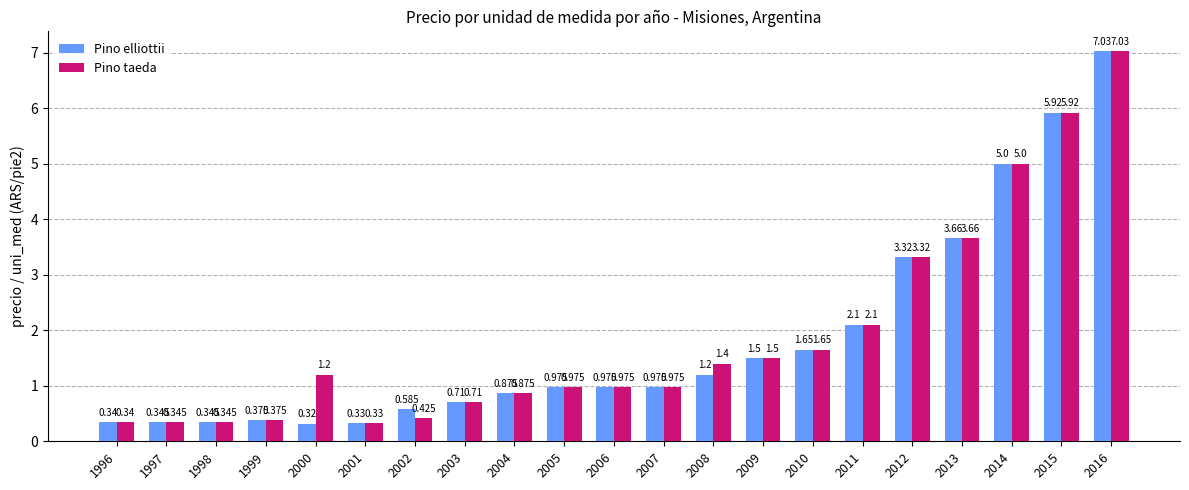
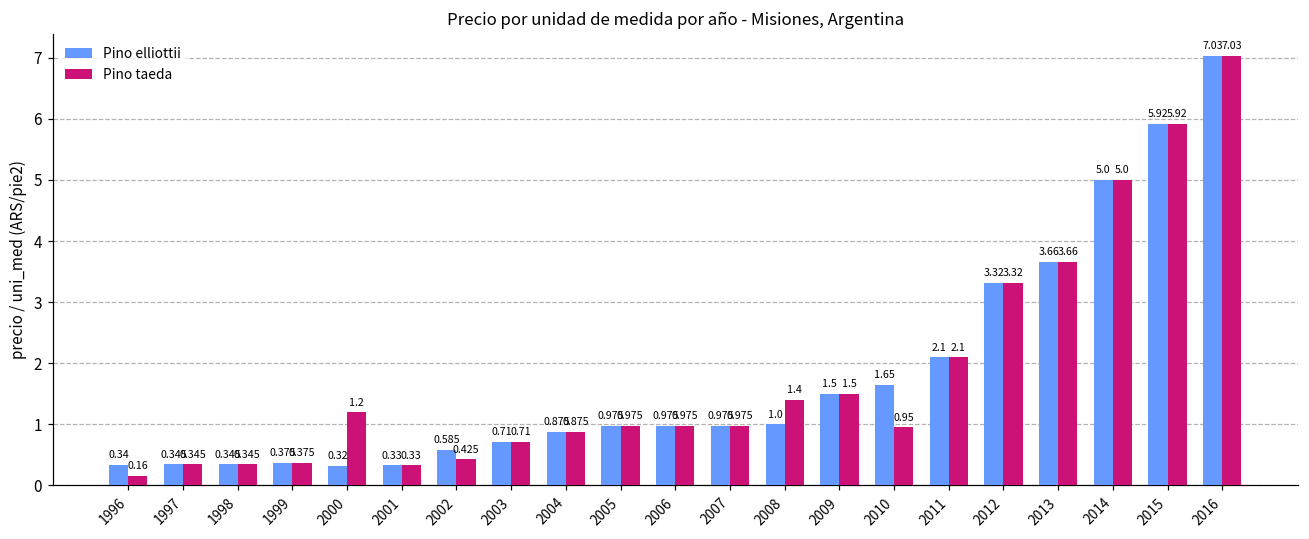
Pino taeda, 1996: 0.34 -> 0.16
Pino elliottii, 2008: 1.2 -> 1.0
Pino taeda, 2010: 1.65 -> 0.95
